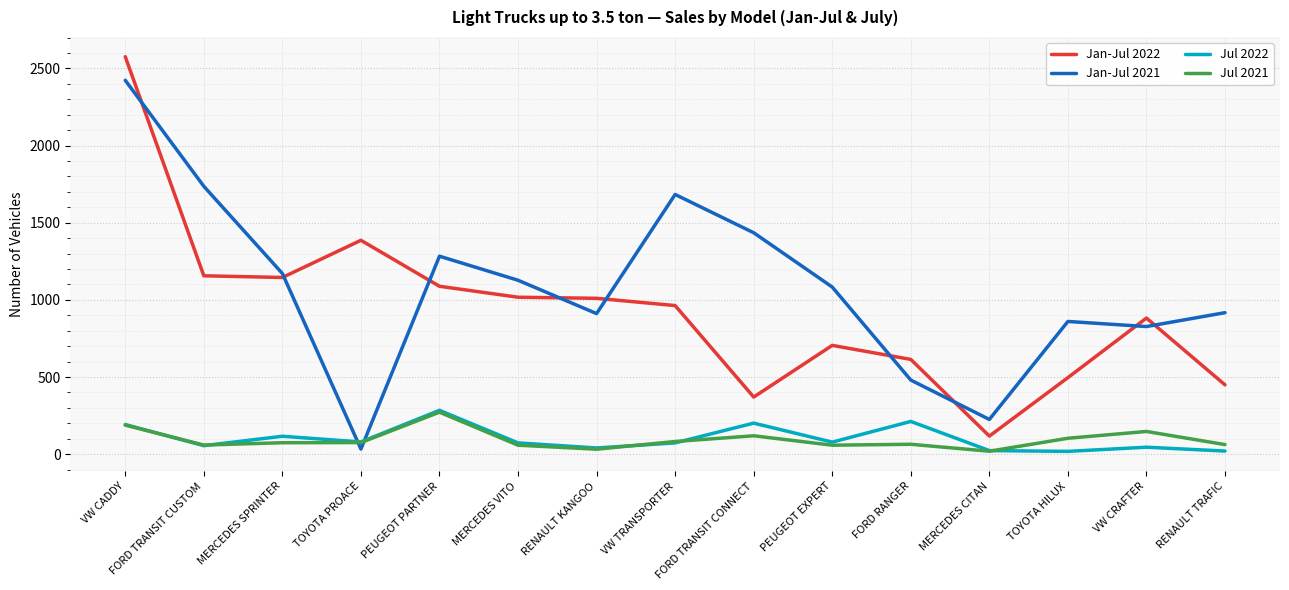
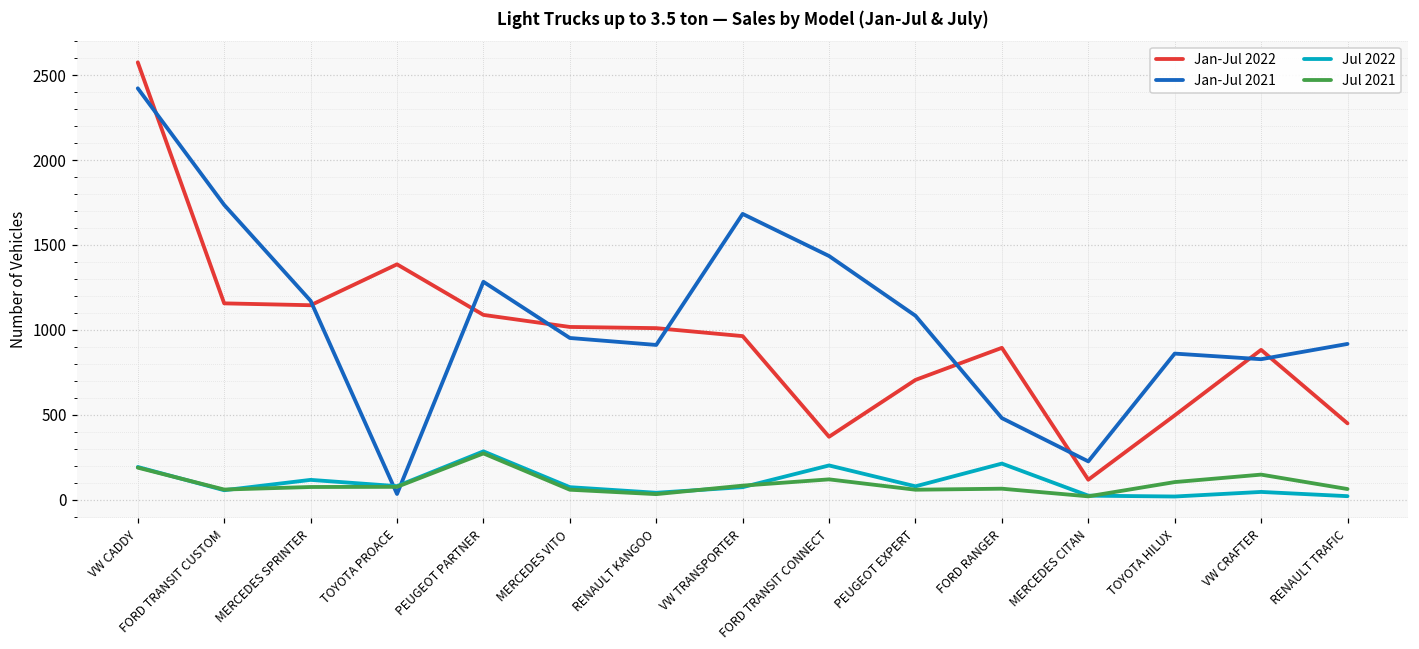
Jan-Jul 2021, MERCEDES VITO: 1130 -> 950
Jan-Jul 2022, FORD RANGER: 610 -> 890
